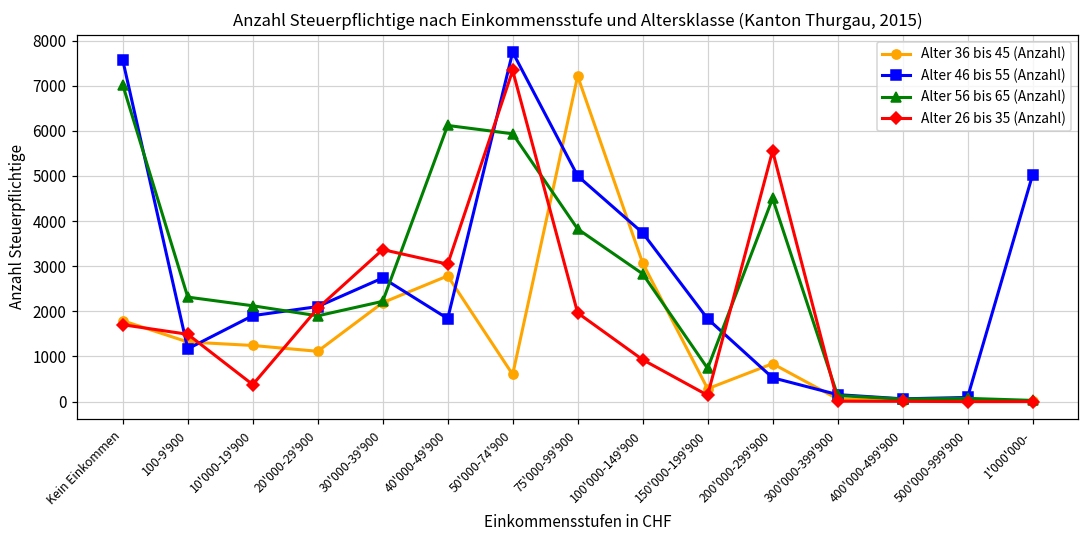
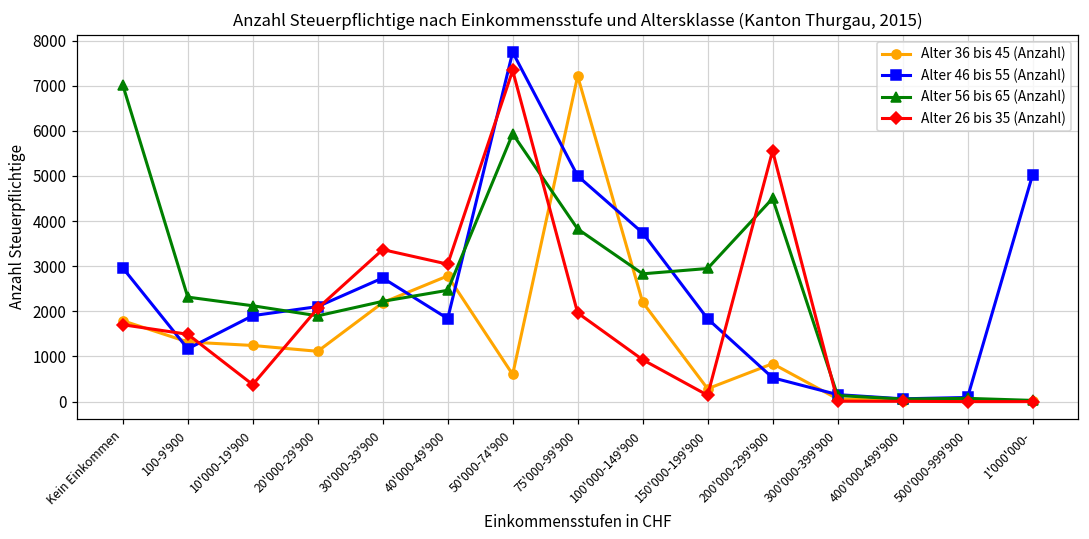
Alter 46 bis 55 (Anzahl), Kein Einkommen: 7600 -> 3000
Alter 56 bis 65 (Anzahl), 40'000-49'900: 6100 -> 2500
Alter 36 bis 45 (Anzahl), 100'000-149'900: 3100 -> 2200
Alter 56 bis 65 (Anzahl), 150'000-199'900: 700 -> 3000
